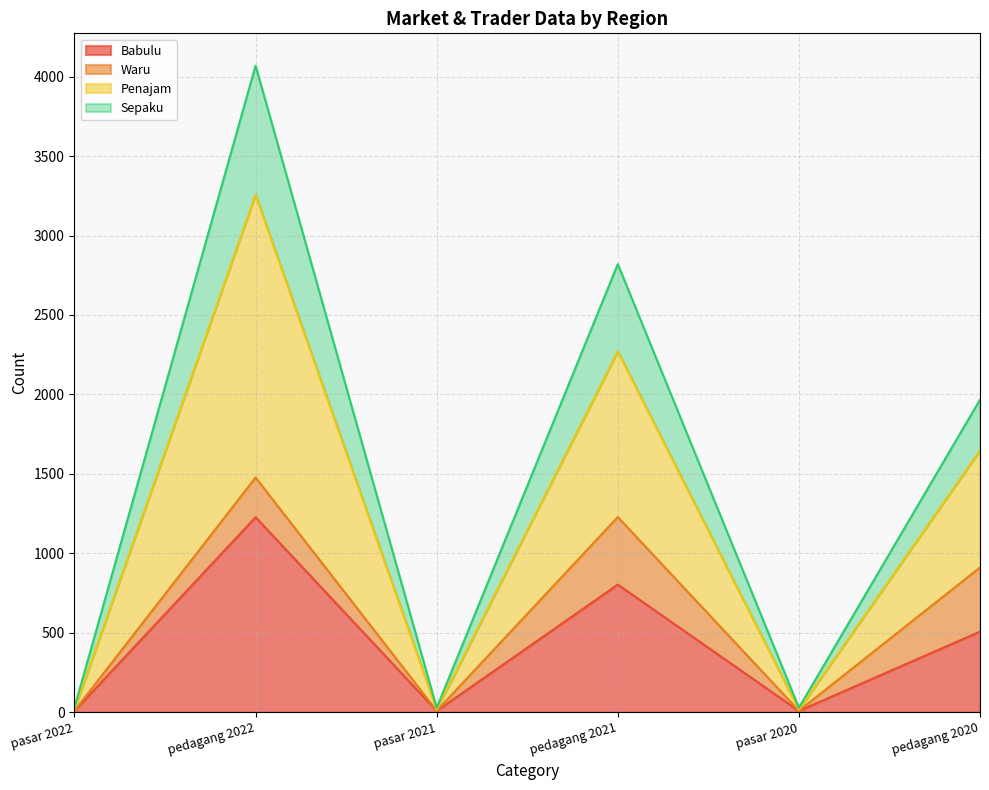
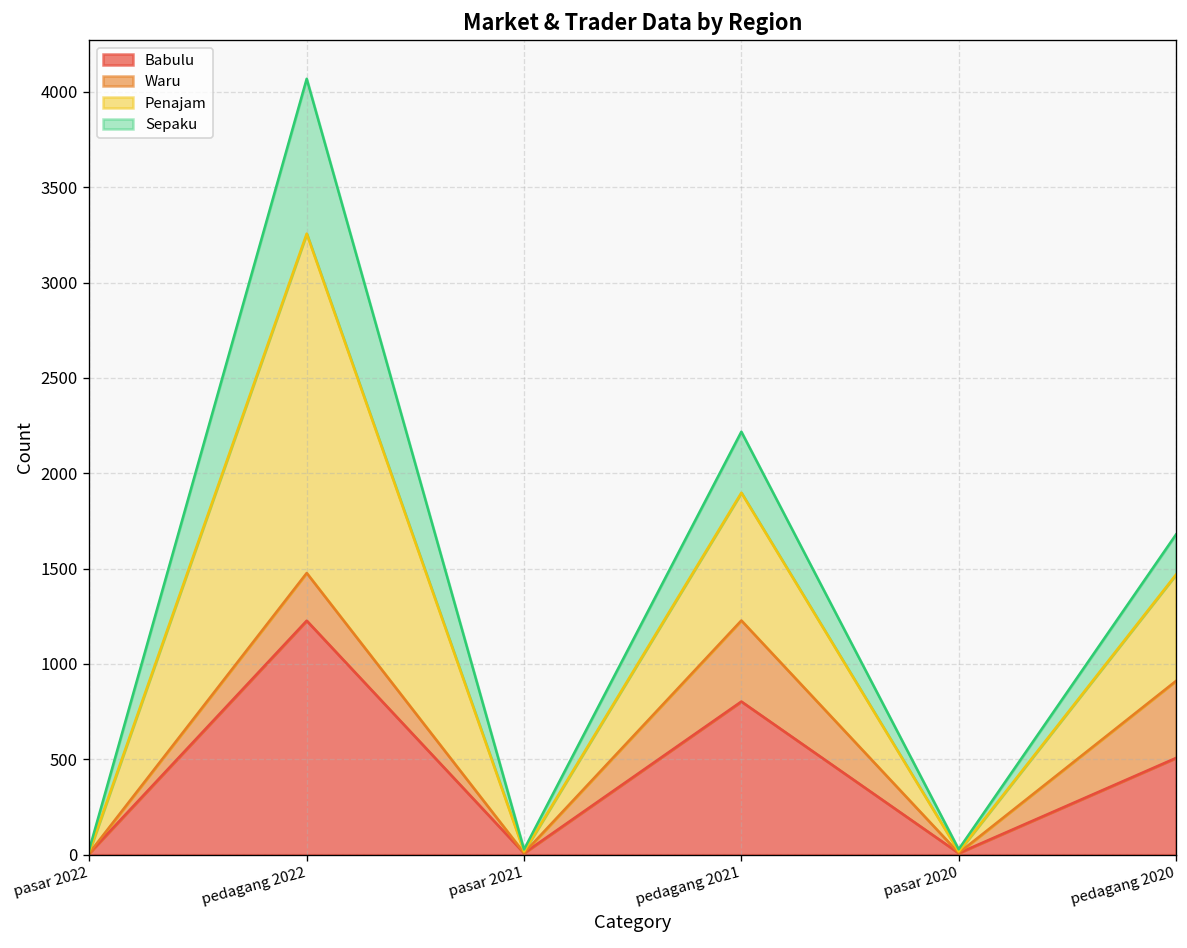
Penajam, pedagang 2021: 1040 -> 670
Sepaku, pedagang 2021: 550 -> 320
Penajam, pedagang 2020: 740 -> 560
Sepaku, pedagang 2020: 320 -> 210
